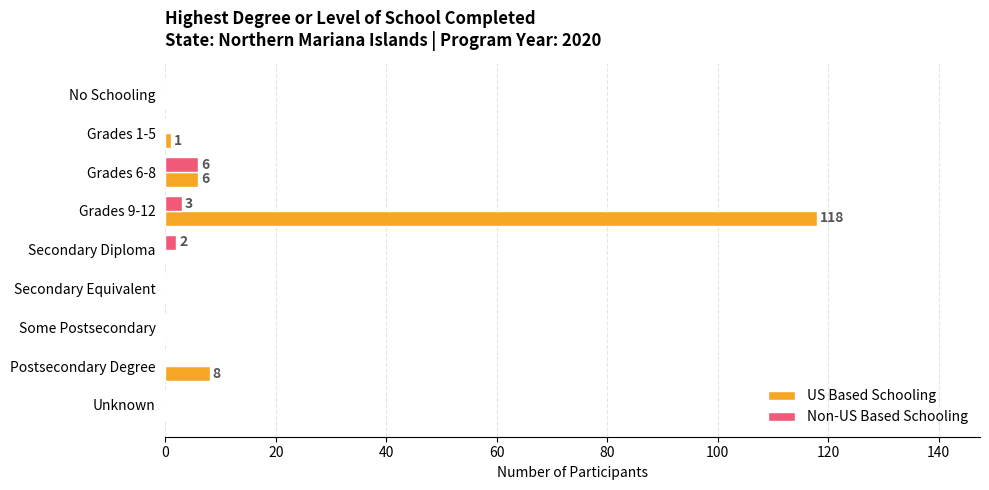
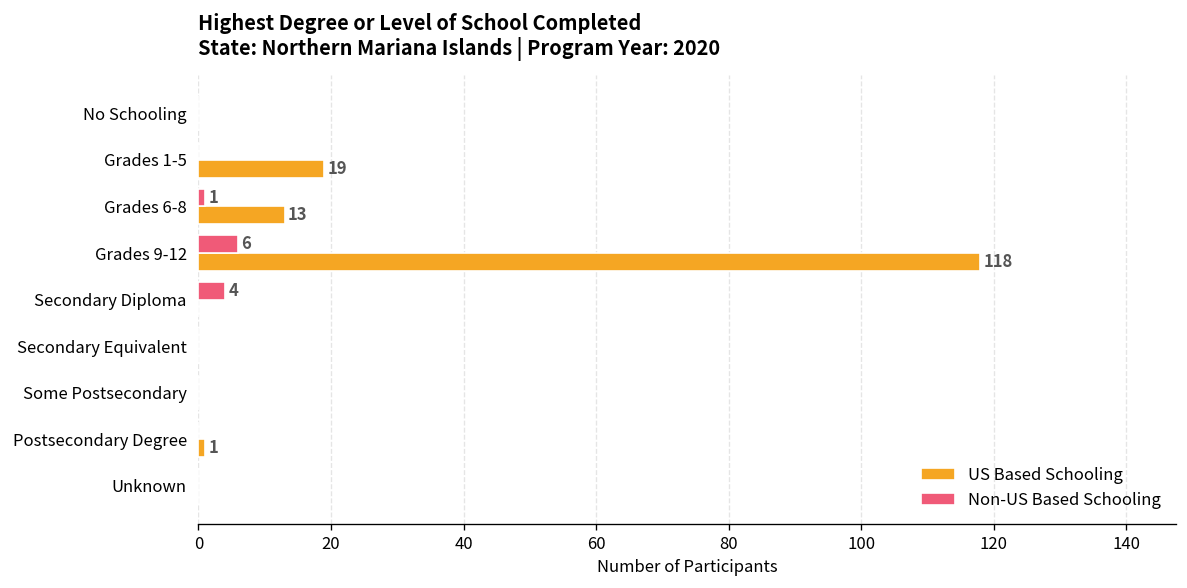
US Based Schooling, Grades 1-5: 1 -> 19
Non-US Based Schooling, Grades 6-8: 6 -> 1
US Based Schooling, Grades 6-8: 6 -> 13
Non-US Based Schooling, Grades 9-12: 3 -> 6
Non-US Based Schooling, Secondary Diploma: 2 -> 4
US Based Schooling, Postsecondary Degree: 8 -> 1
